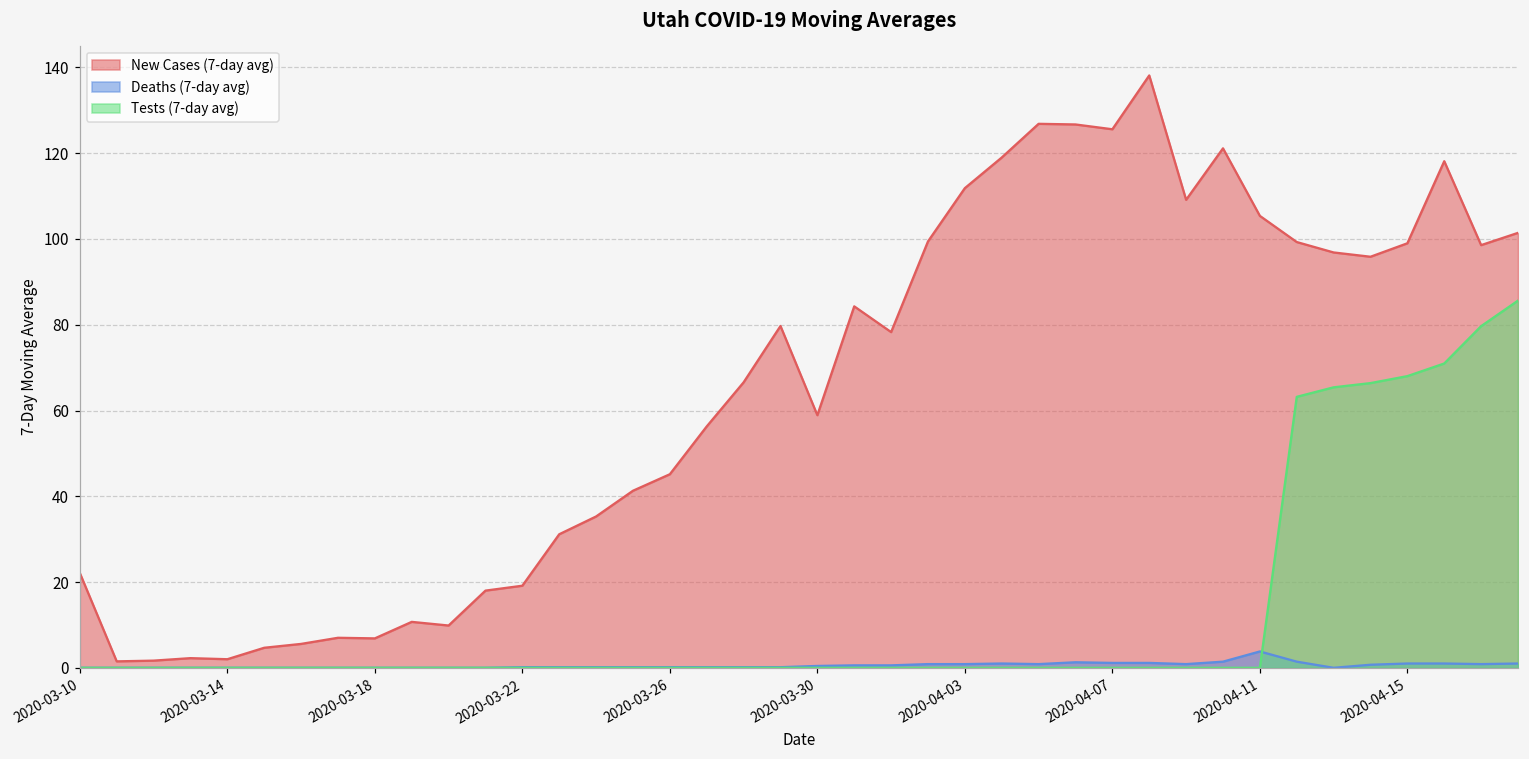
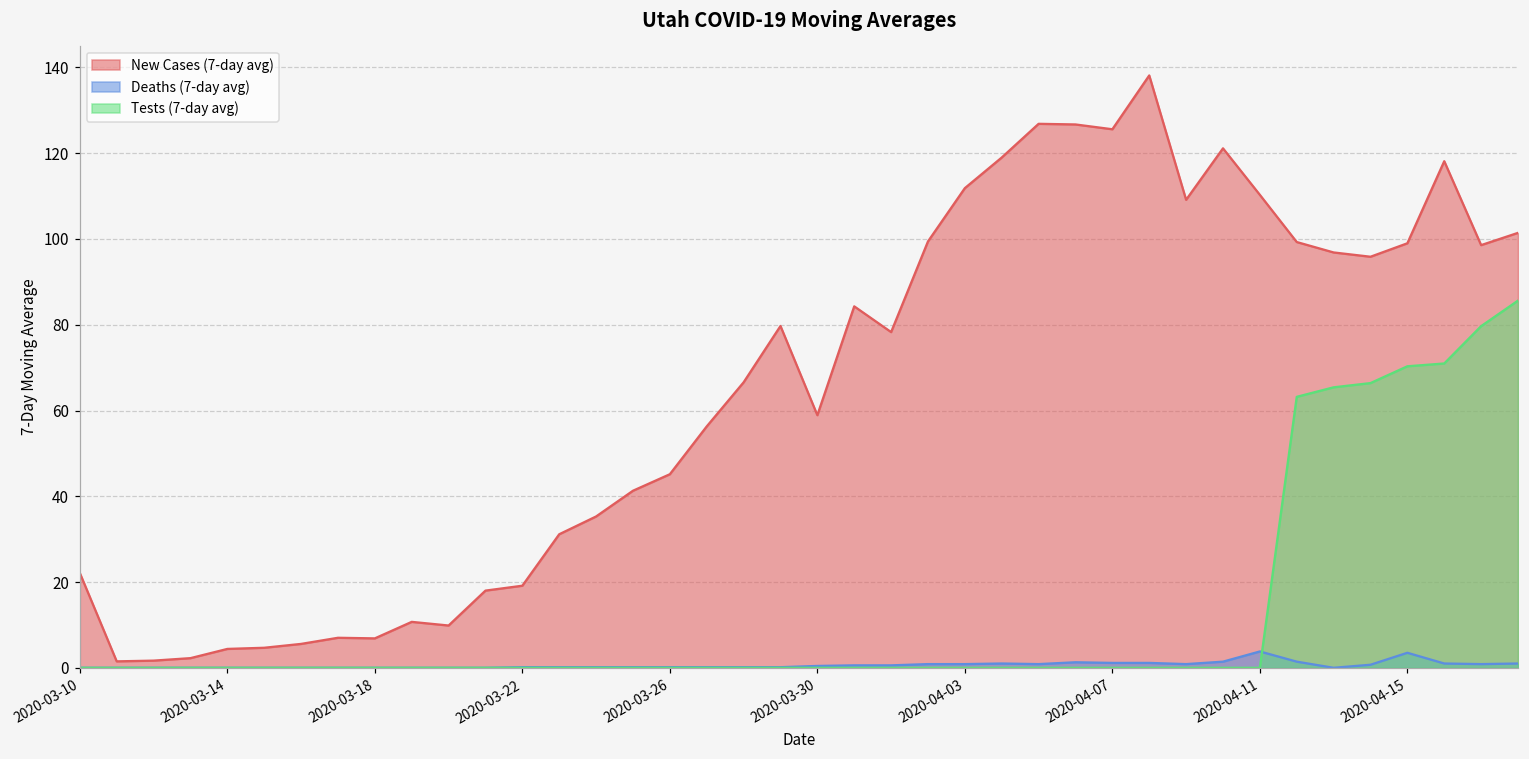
New Cases (7-day avg), 2020-03-14: 2 -> 4
New Cases (7-day avg), 2020-04-11: 105 -> 110
Deaths (7-day avg), 2020-04-15: 1 -> 4
Tests (7-day avg), 2020-04-15: 68 -> 70
